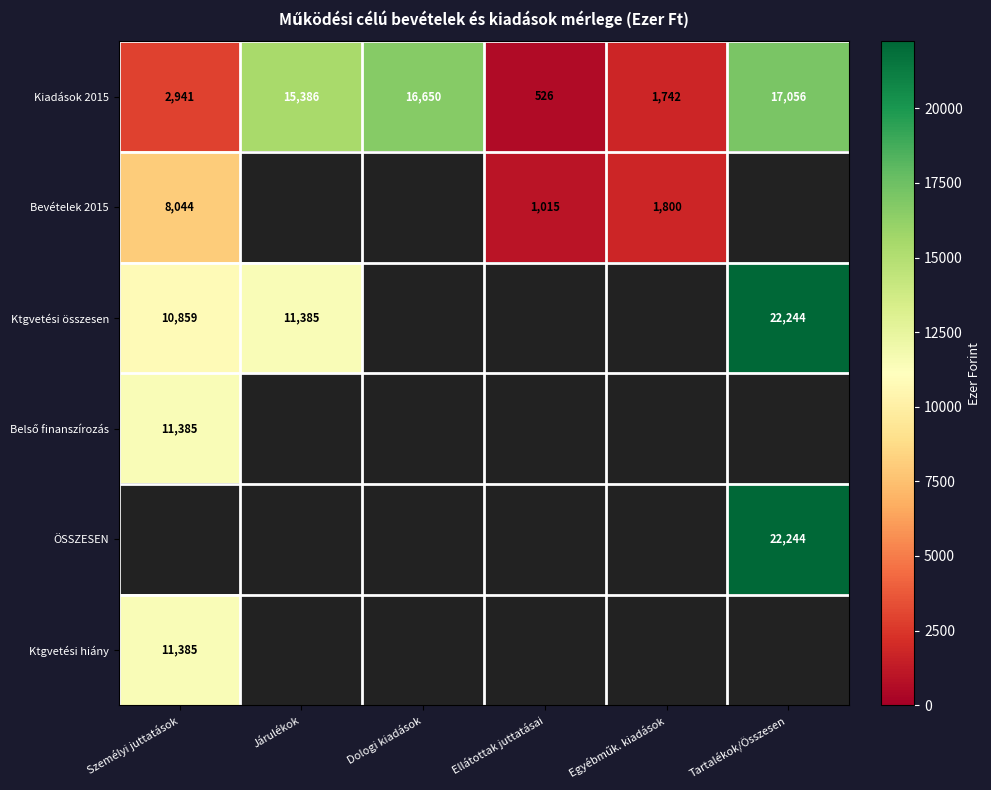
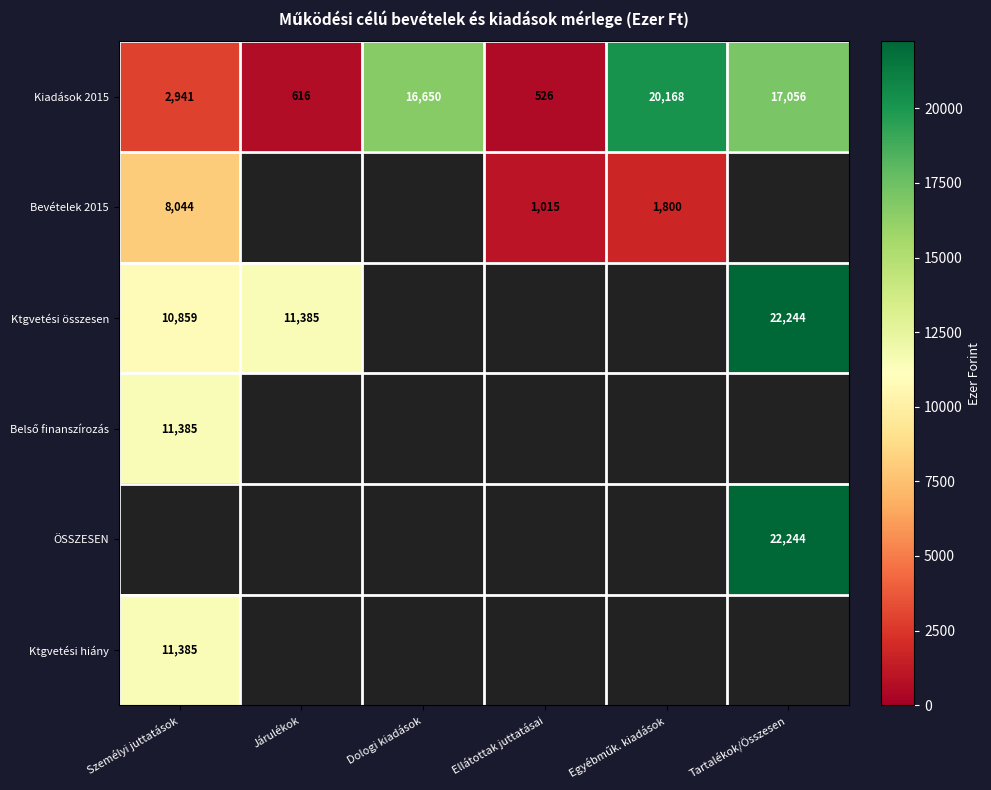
Kiadások 2015, Járulékok: 15,386 -> 616
Kiadások 2015, Egyébműk. kiadások: 1,742 -> 20,168
